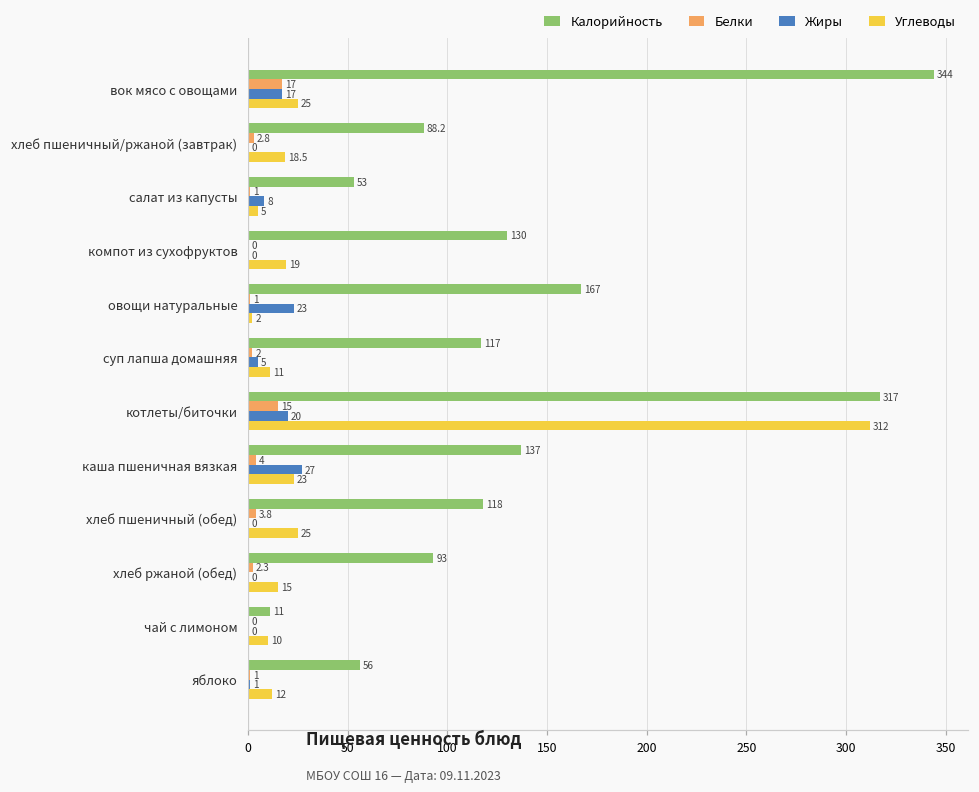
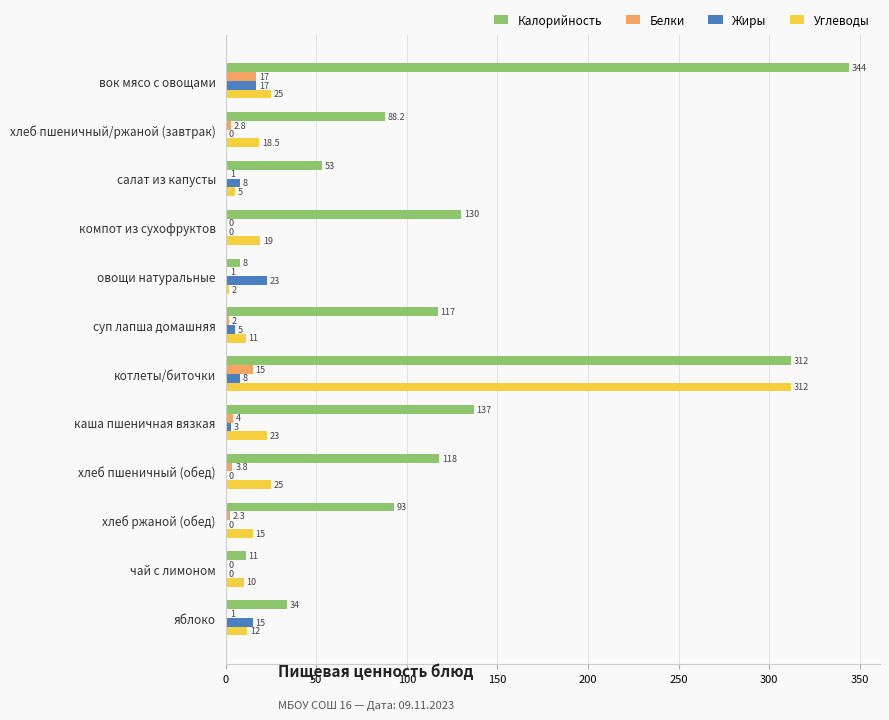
Калорийность, овощи натуральные: 167 -> 8
Калорийность, котлеты/биточки: 317 -> 312
Жиры, котлеты/биточки: 20 -> 8
Жиры, каша пшеничная вязкая: 27 -> 3
Калорийность, яблоко: 56 -> 34
Жиры, яблоко: 1 -> 15
